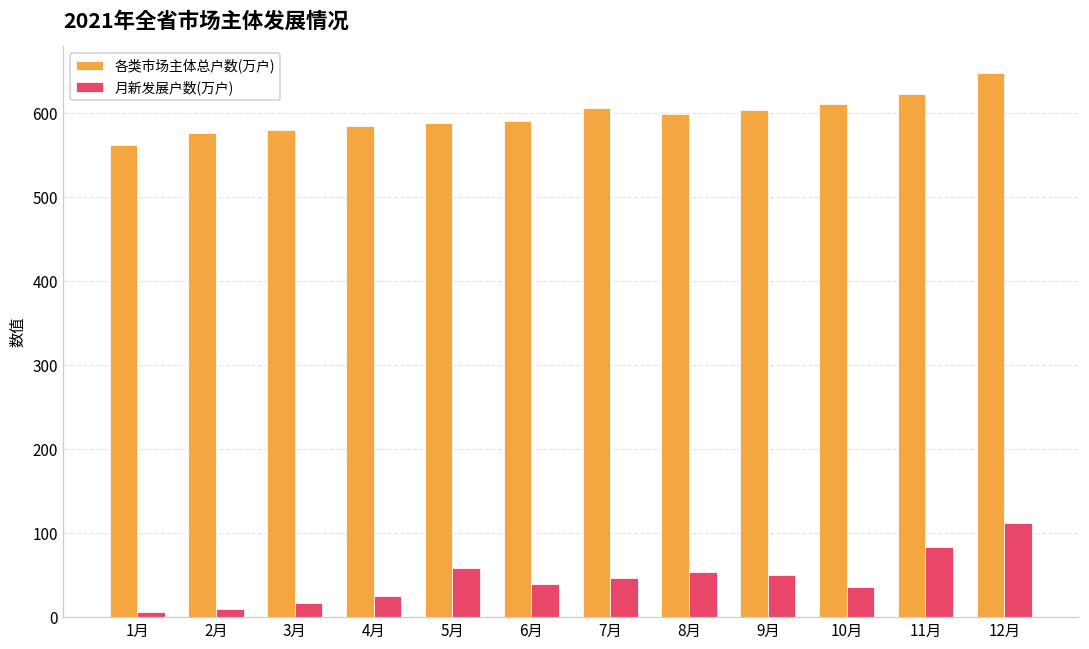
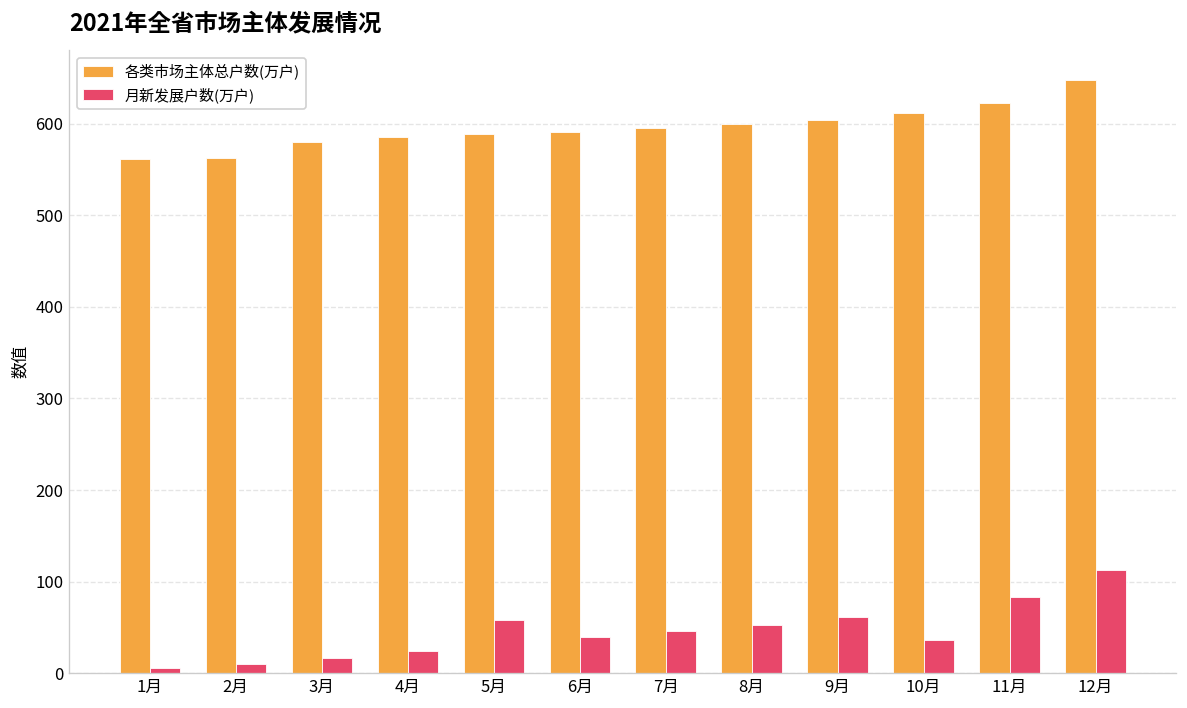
各类市场主体总户数(万户), 2月: 580 -> 560
各类市场主体总户数(万户), 7月: 610 -> 600
月新发展户数(万户), 9月: 50 -> 60
